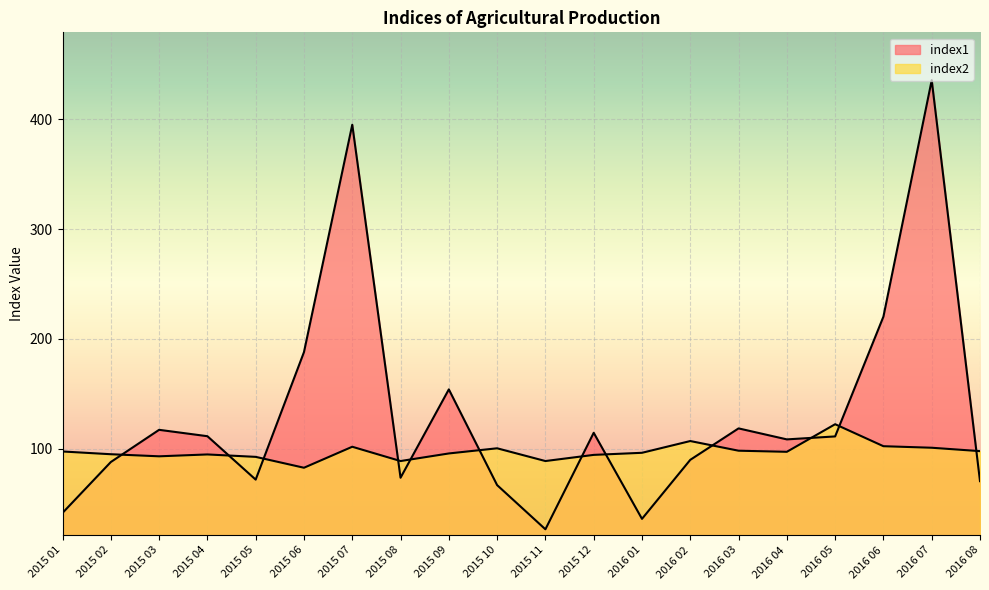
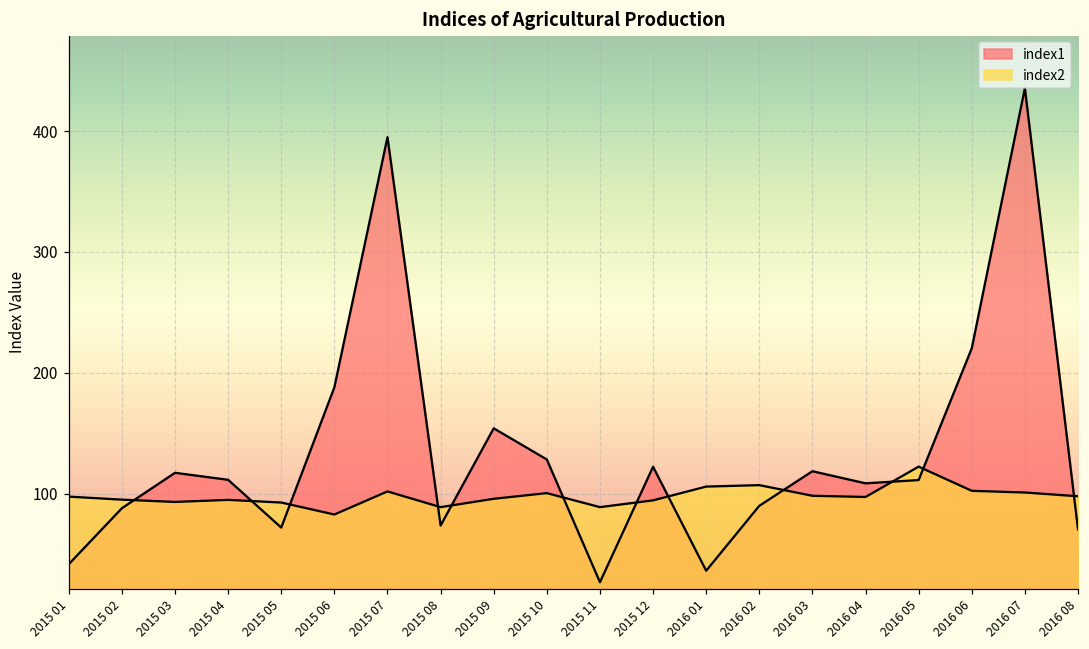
index1, 2015 10: 67 -> 128
index1, 2015 12: 115 -> 122
index2, 2016 01: 96 -> 106
